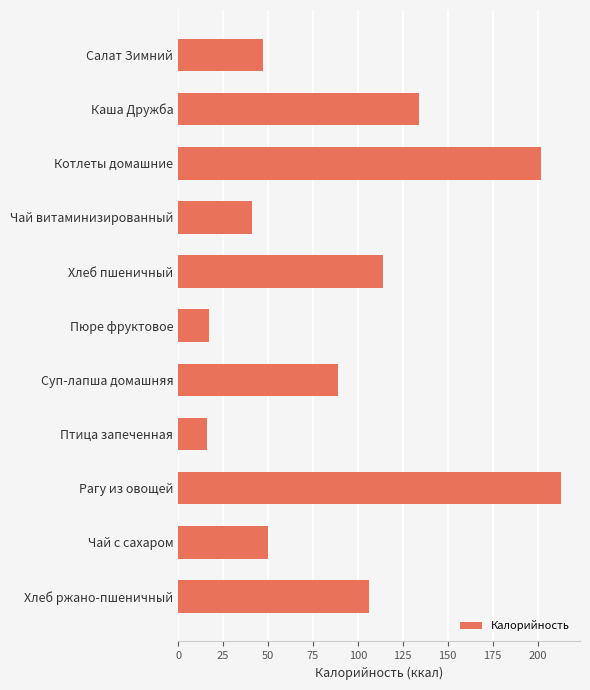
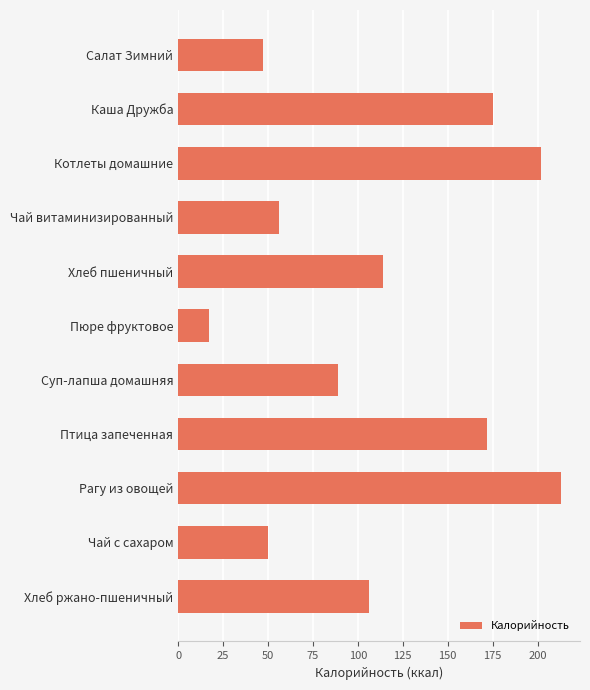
Каша Дружба: 134 -> 175
Чай витаминизированный: 41 -> 56
Птица запеченная: 16 -> 172
